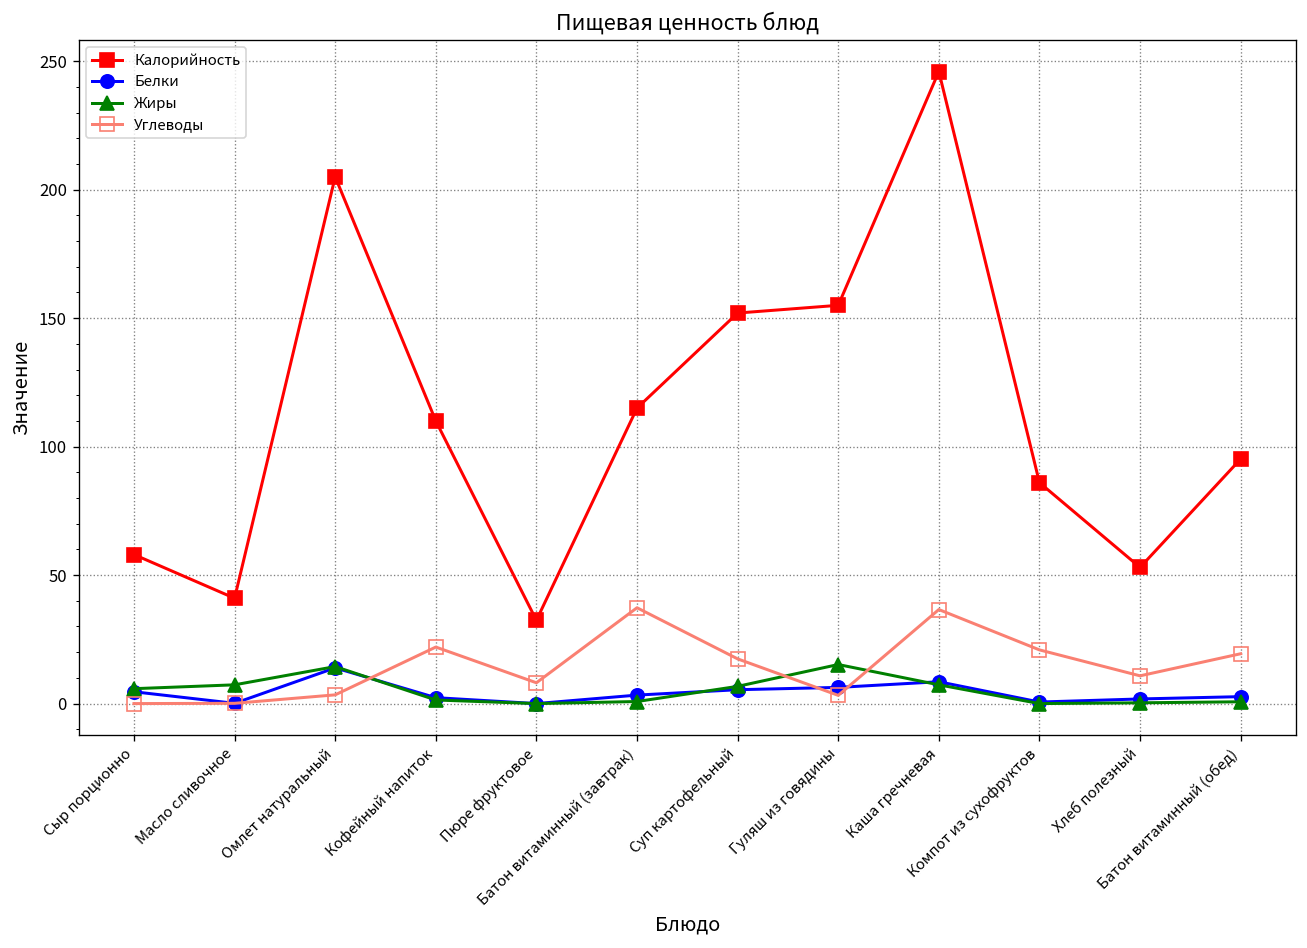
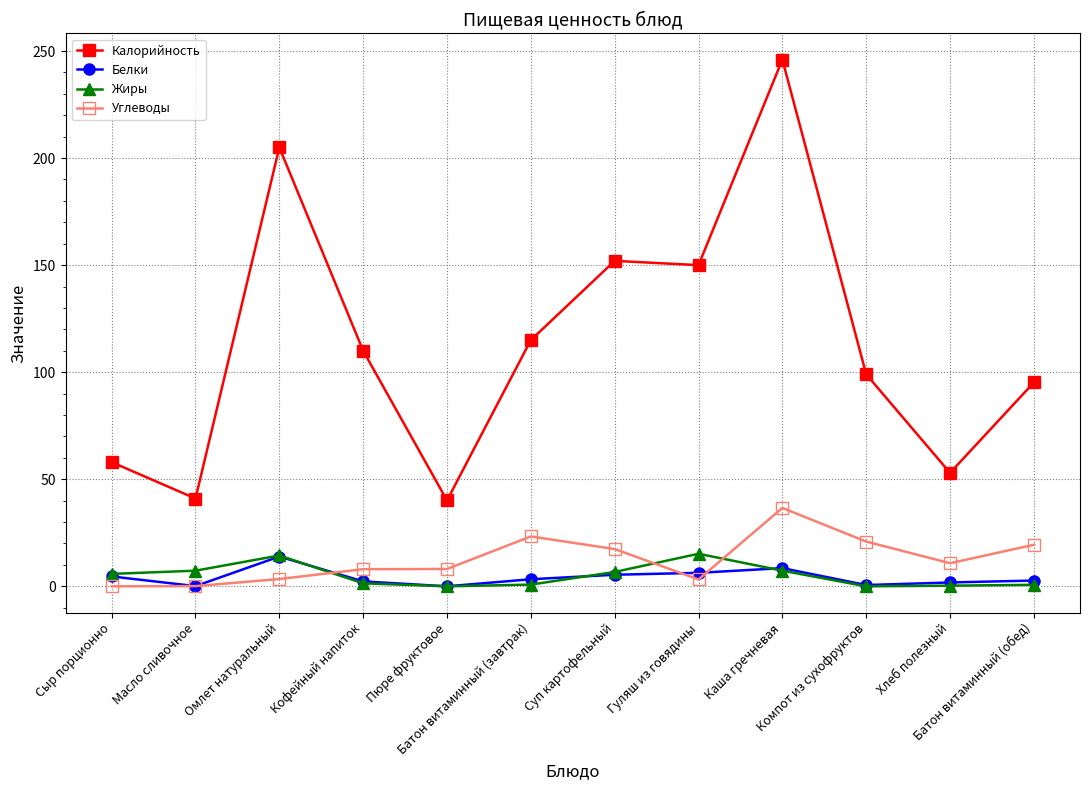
Углеводы, Кофейный напиток: 22 -> 8
Калорийность, Пюре фруктовое: 32 -> 40
Углеводы, Батон витаминный (завтрак): 37 -> 23
Калорийность, Гуляш из говядины: 155 -> 150
Калорийность, Компот из сухофруктов: 86 -> 99
